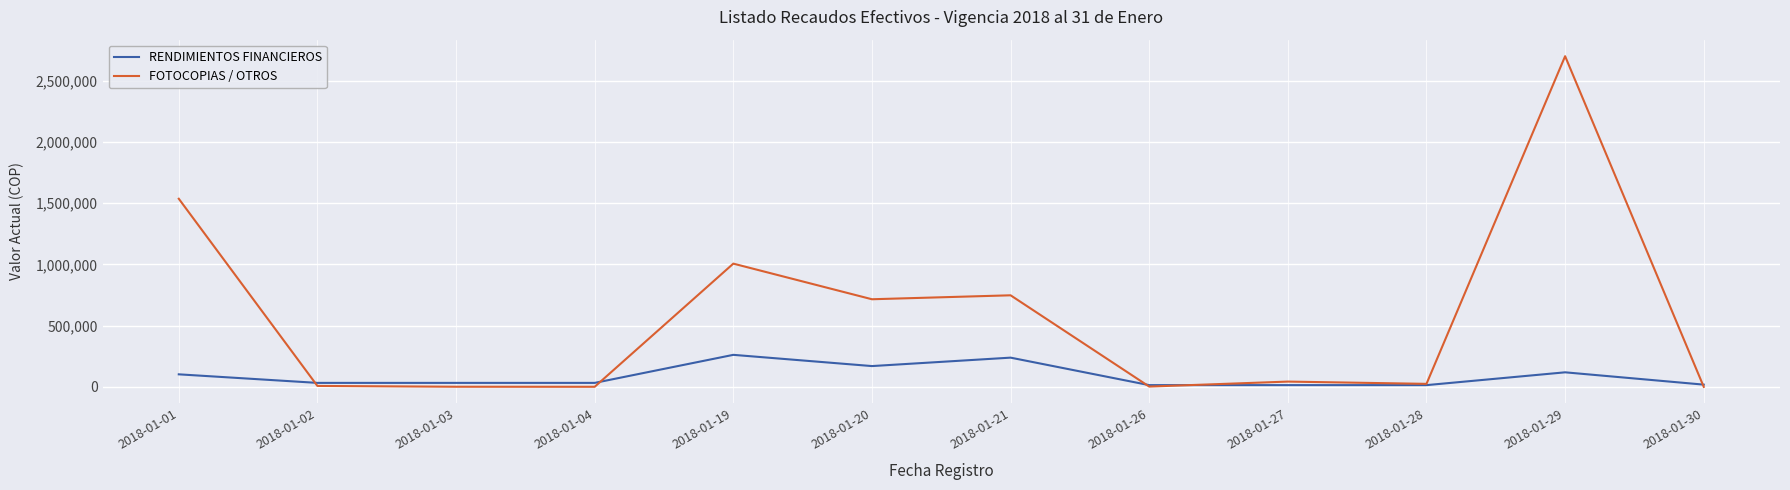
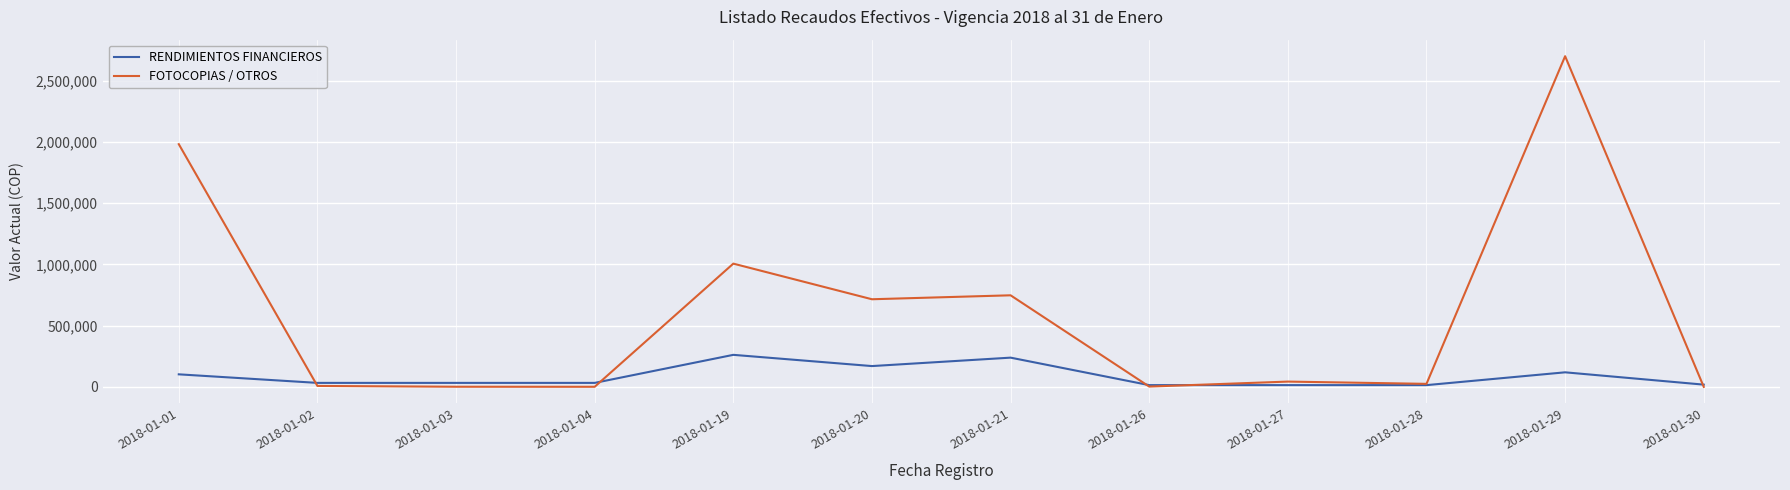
FOTOCOPIAS / OTROS, 2018-01-01: 1,540,000 -> 1,980,000
